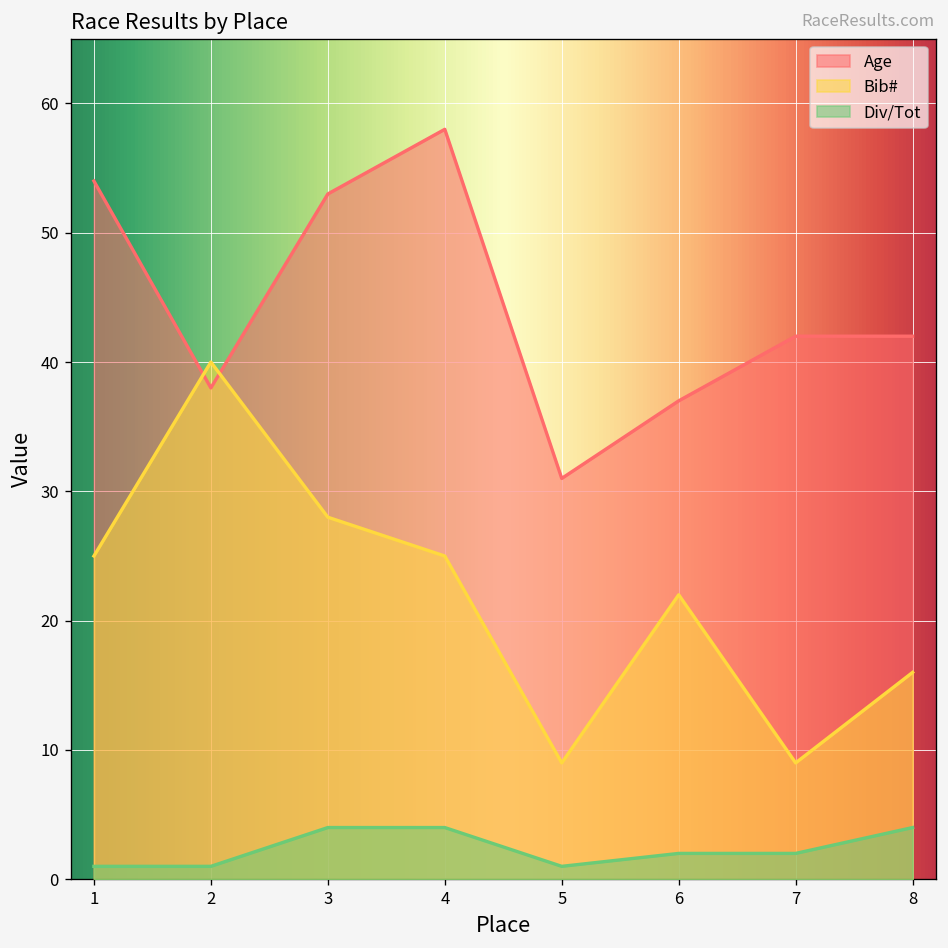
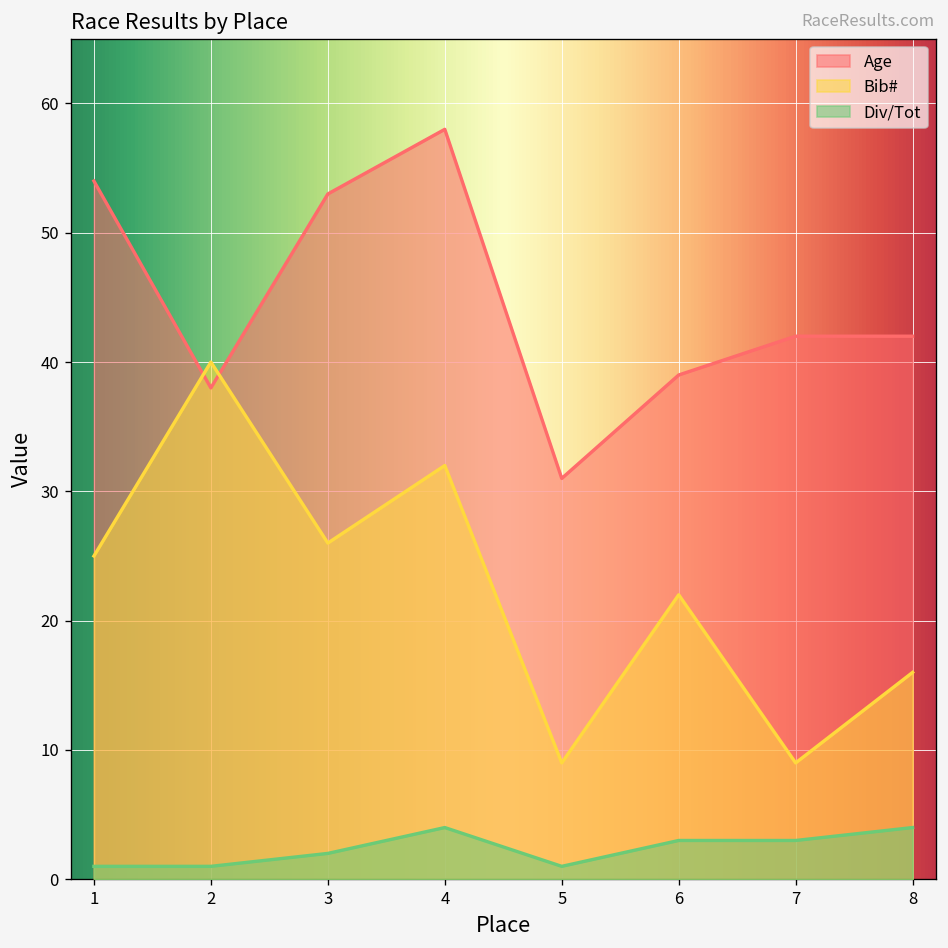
Bib#, 3: 28 -> 26
Div/Tot, 3: 4 -> 2
Bib#, 4: 25 -> 32
Age, 6: 37 -> 39
Div/Tot, 6: 2 -> 3
Div/Tot, 7: 2 -> 3
